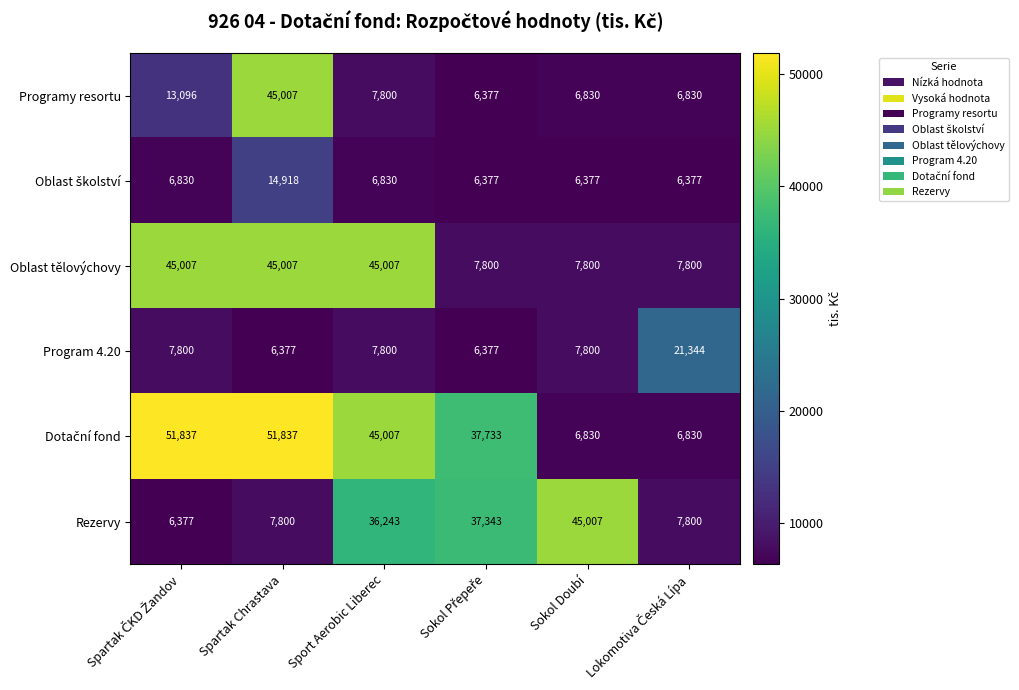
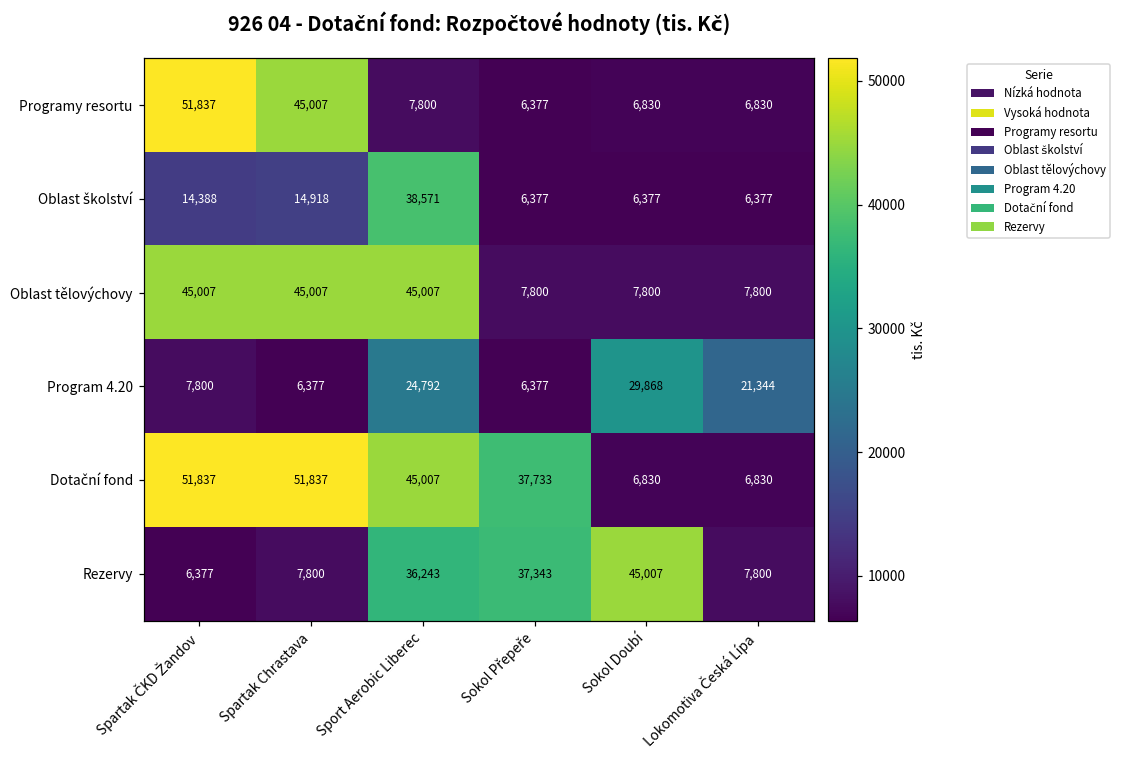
Programy resortu, Spartak ČKD Žandov: 13,096 -> 51,837
Oblast školství, Spartak ČKD Žandov: 6,830 -> 14,388
Oblast školství, Sport Aerobic Liberec: 6,830 -> 38,571
Program 4.20, Sport Aerobic Liberec: 7,800 -> 24,792
Program 4.20, Sokol Doubí: 7,800 -> 29,868
